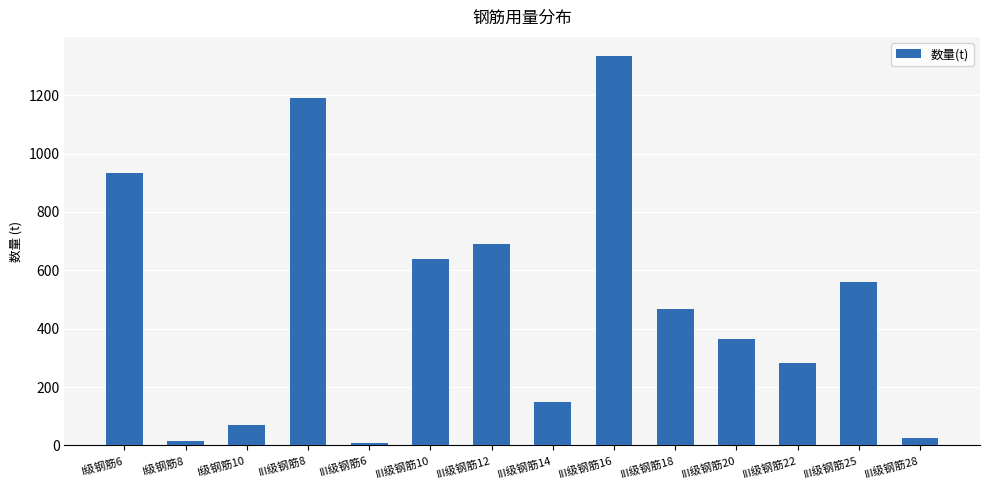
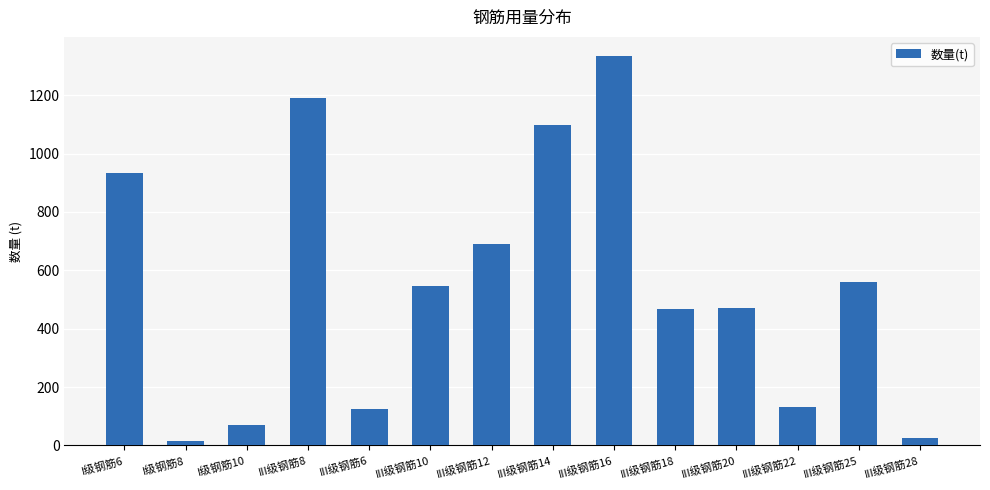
III级钢筋6: 10 -> 120
III级钢筋10: 640 -> 540
III级钢筋14: 150 -> 1100
III级钢筋20: 360 -> 470
III级钢筋22: 280 -> 130
